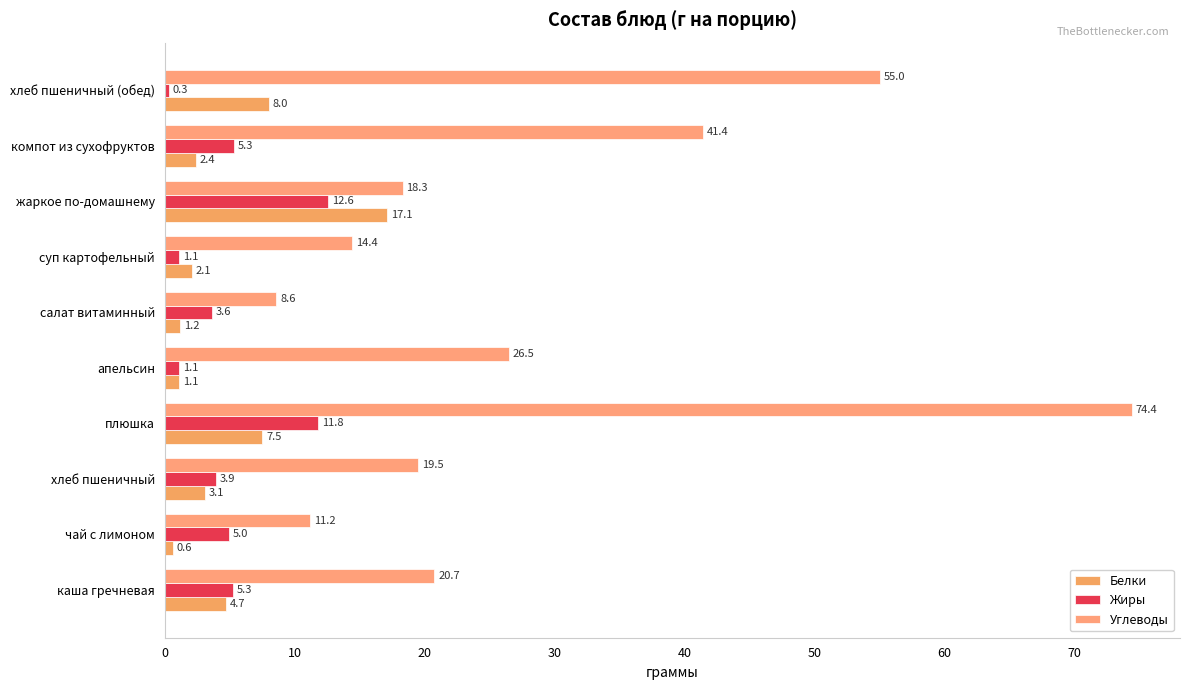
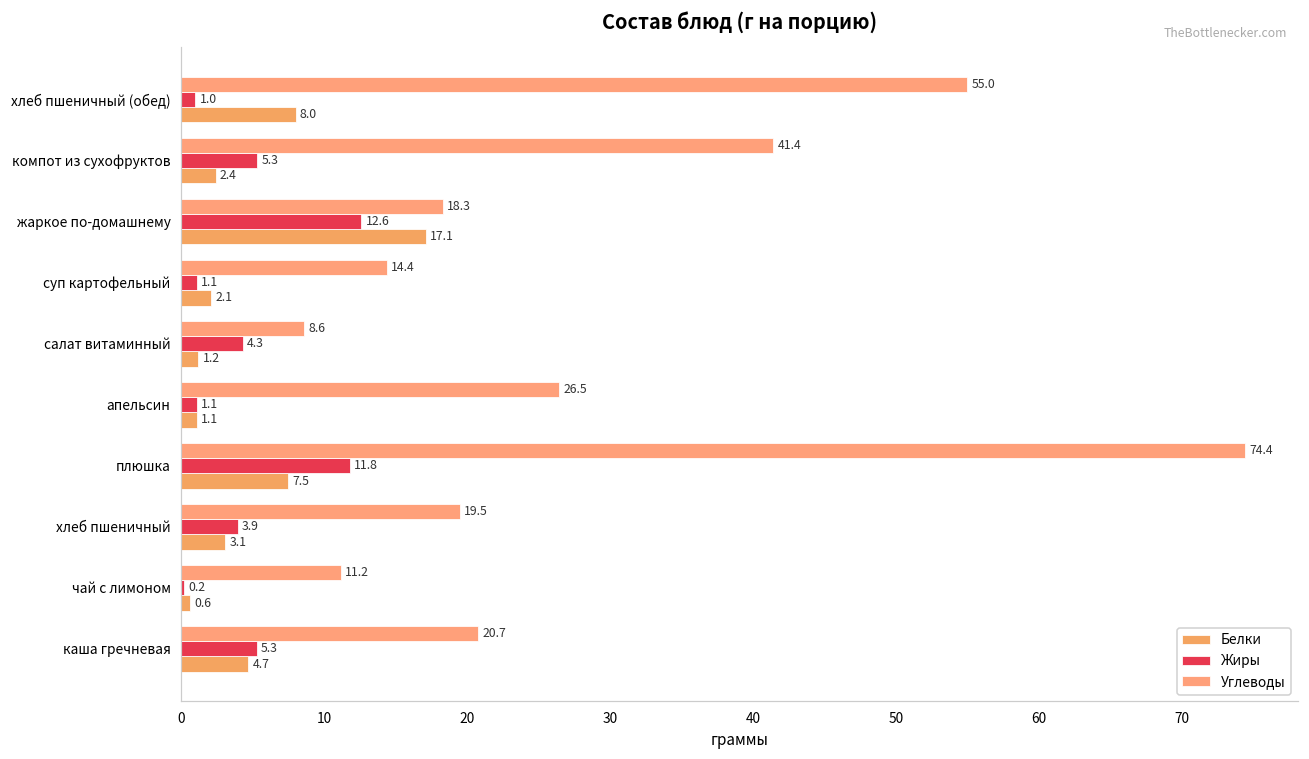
Жиры, хлеб пшеничный (обед): 0.3 -> 1.0
Жиры, салат витаминный: 3.6 -> 4.3
Жиры, чай с лимоном: 5.0 -> 0.2
